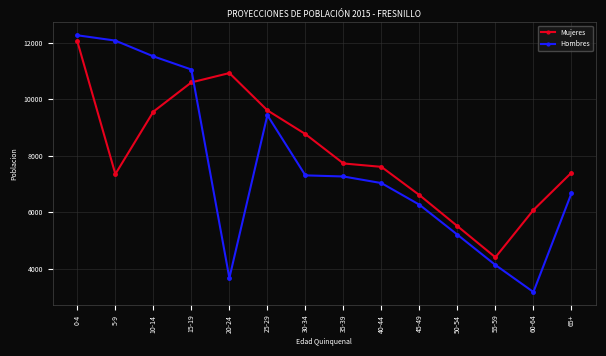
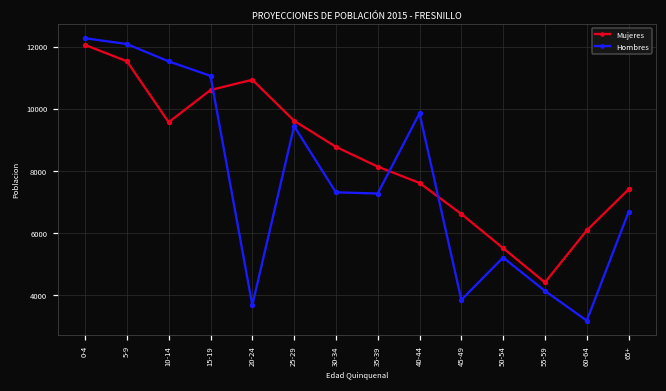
Mujeres, 5-9: 7400 -> 11500
Mujeres, 35-39: 7700 -> 8100
Hombres, 40-44: 7000 -> 9900
Hombres, 45-49: 6300 -> 3800
